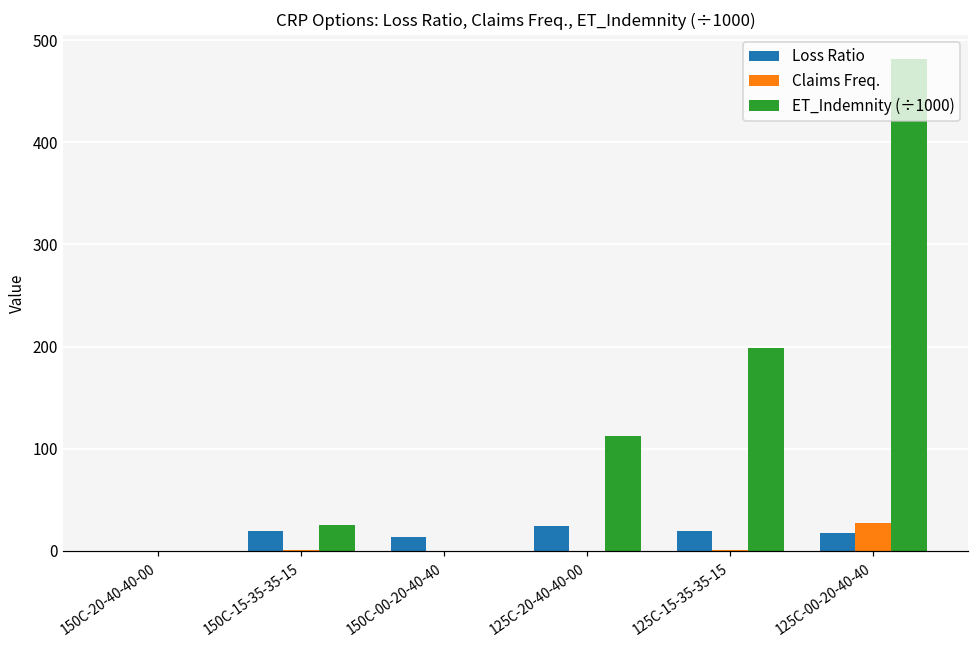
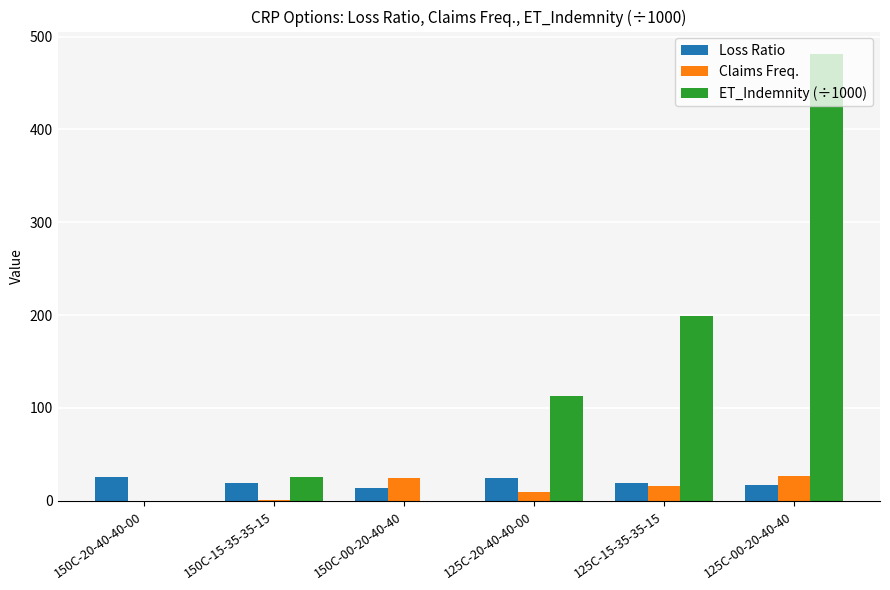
Loss Ratio, 150C-20-40-40-00: 0 -> 30
Claims Freq., 150C-00-20-40-40: 0 -> 20
Claims Freq., 125C-20-40-40-00: 0 -> 10
Claims Freq., 125C-15-35-35-15: 0 -> 20
